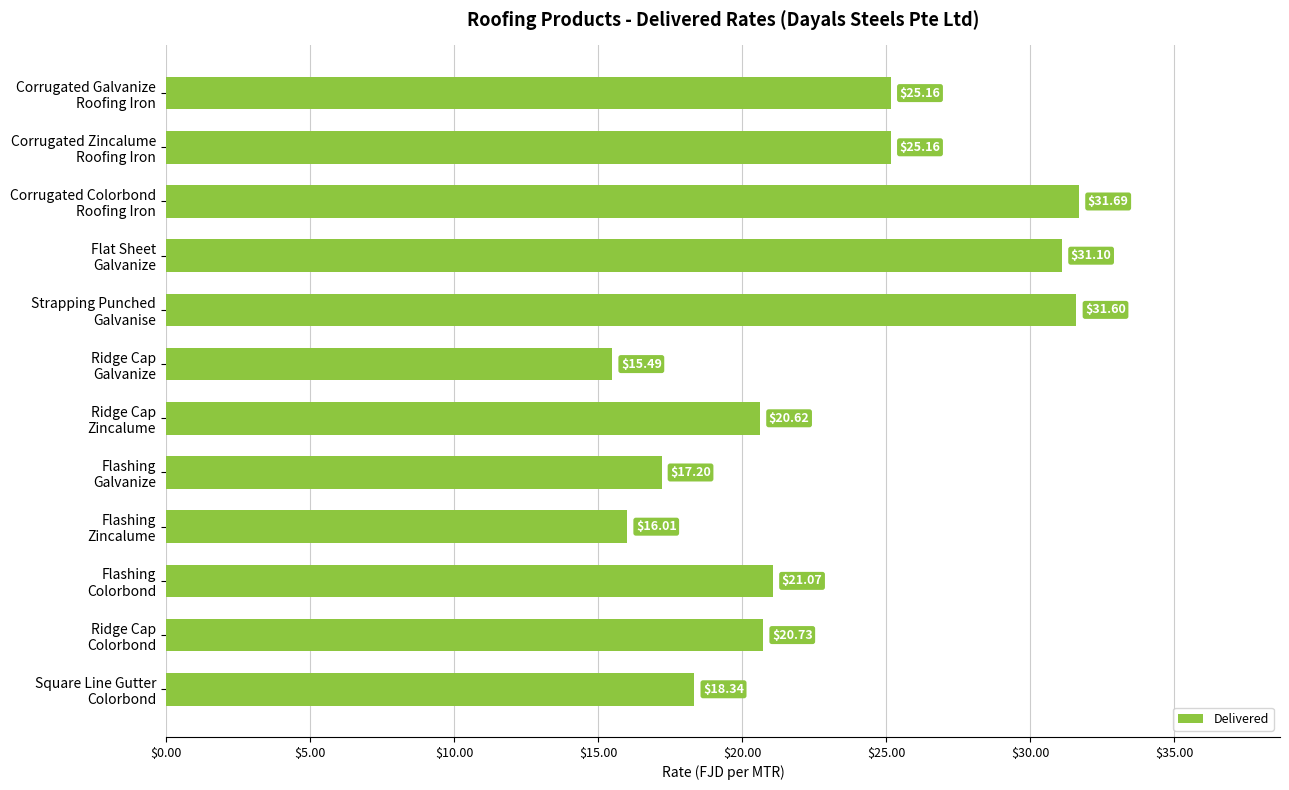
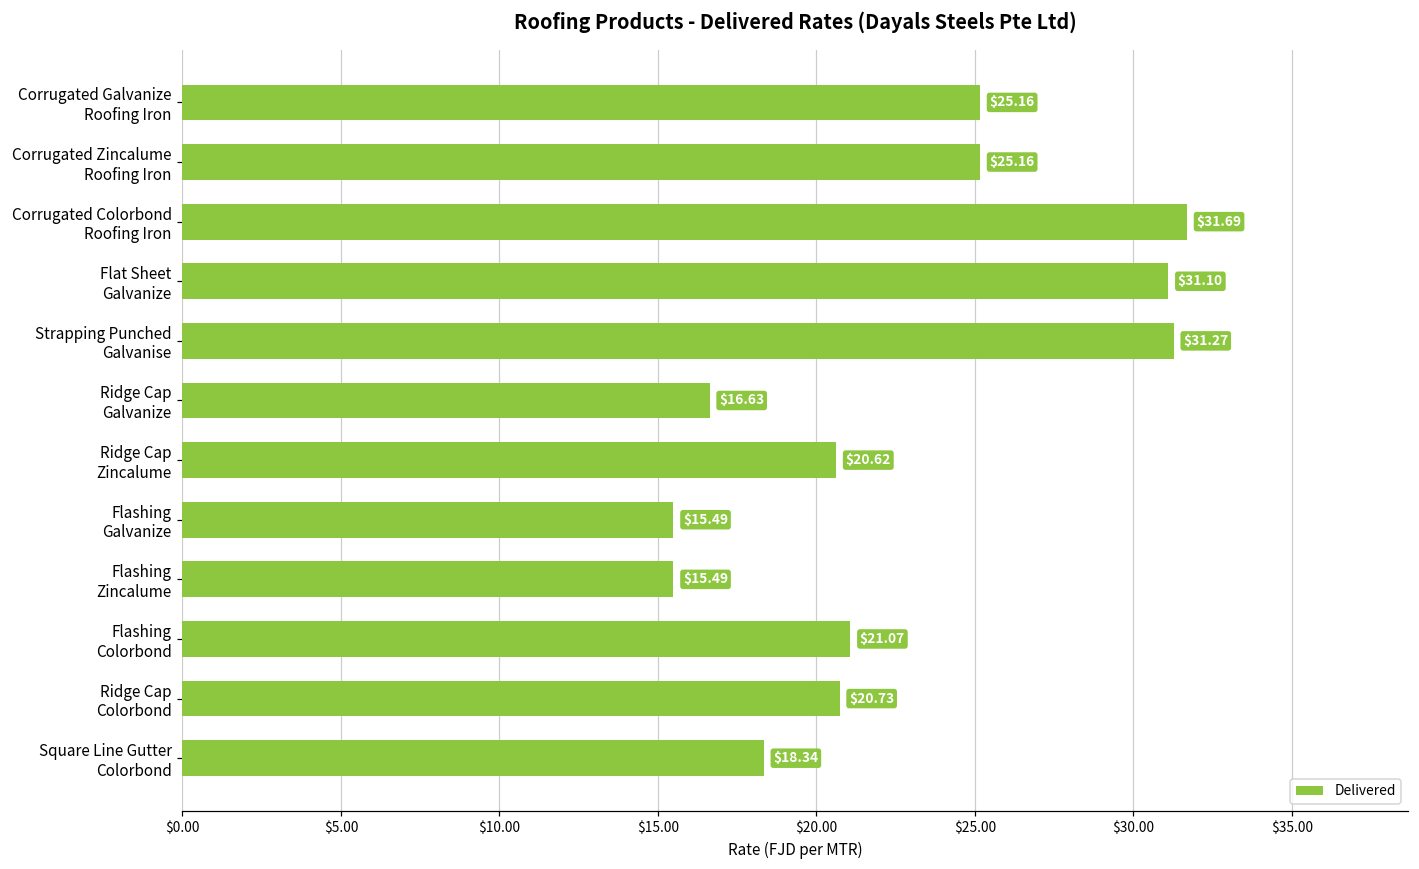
Strapping Punched Galvanise: $31.60 -> $31.27
Ridge Cap Galvanize: $15.49 -> $16.63
Flashing Galvanize: $17.20 -> $15.49
Flashing Zincalume: $16.01 -> $15.49
